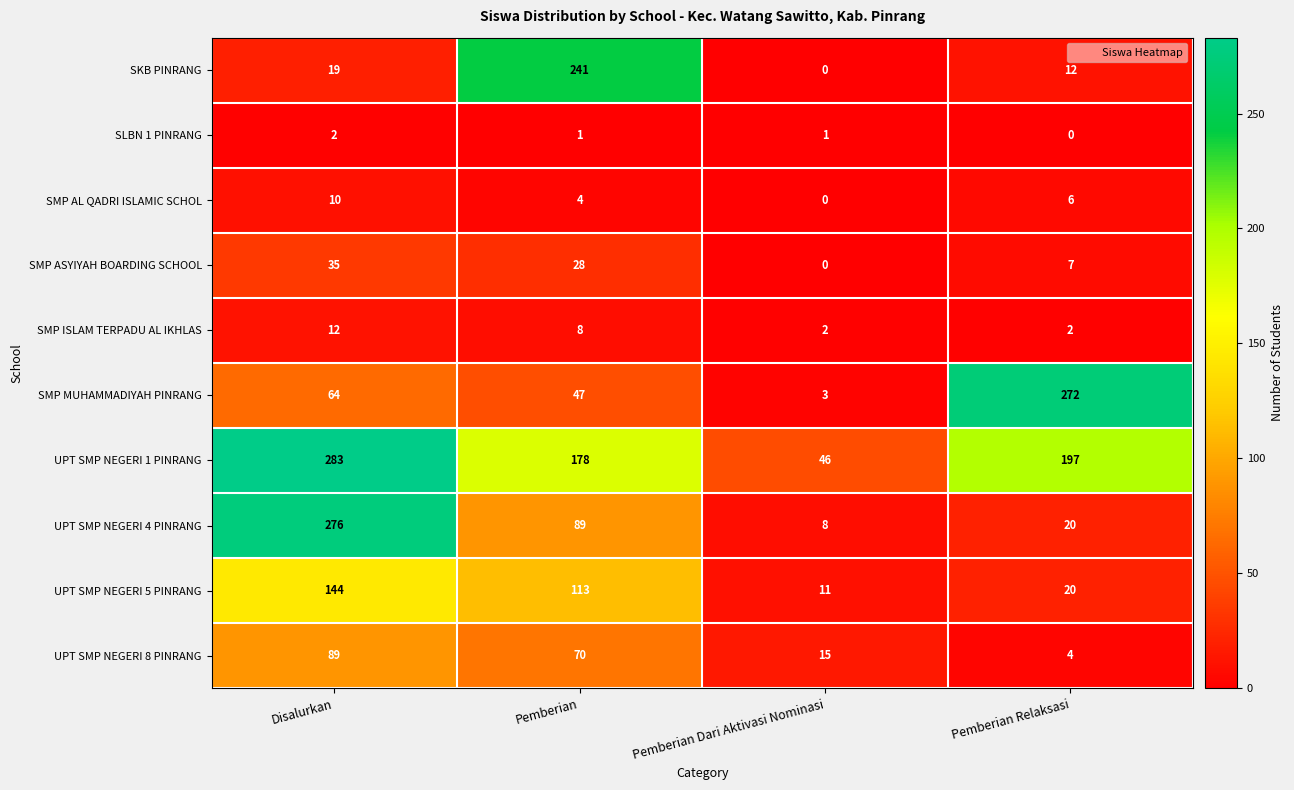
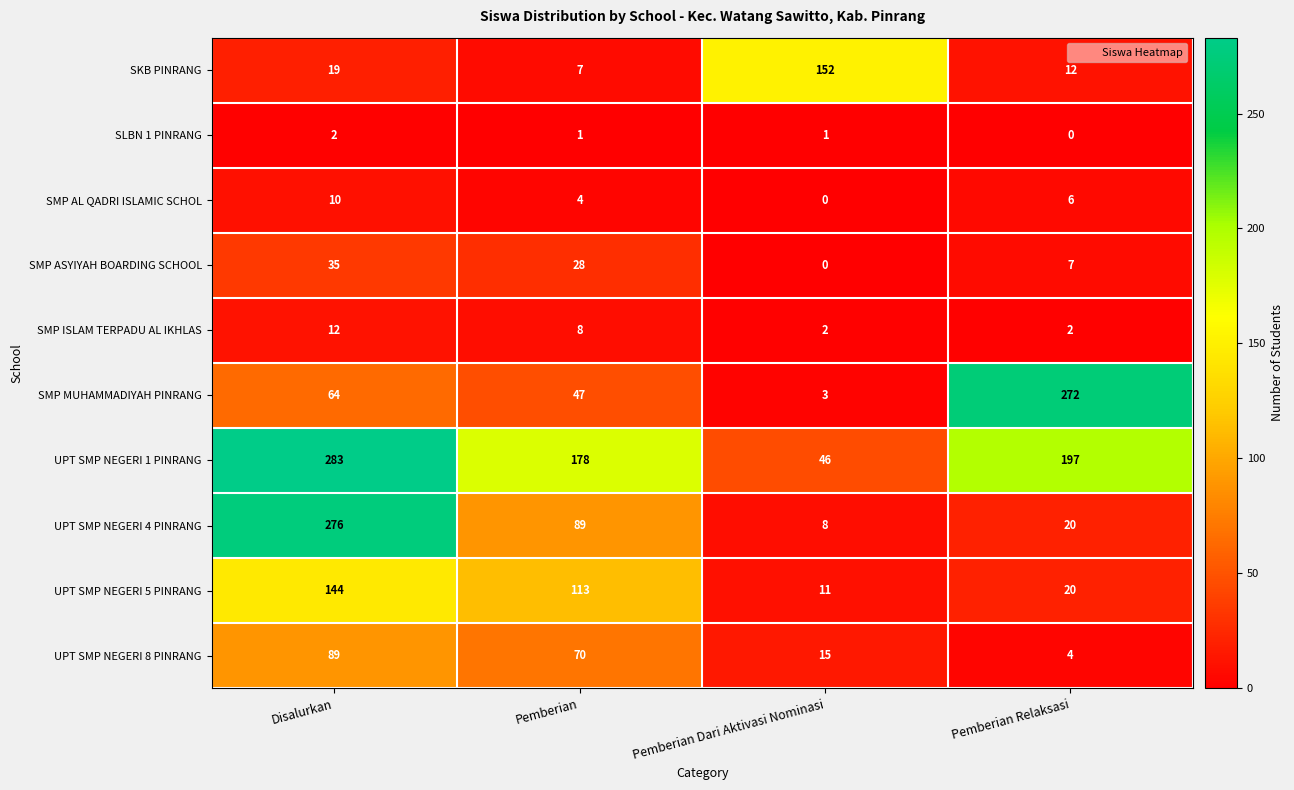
SKB PINRANG, Pemberian: 241 -> 7
SKB PINRANG, Pemberian Dari Aktivasi Nominasi: 0 -> 152
